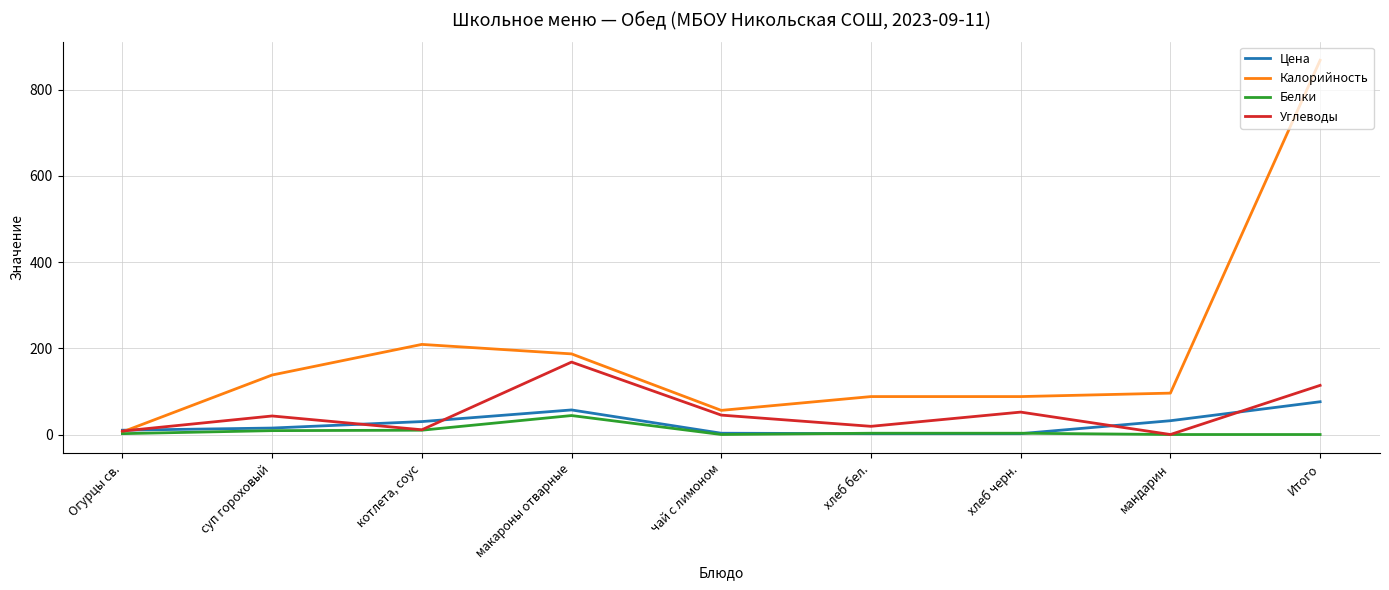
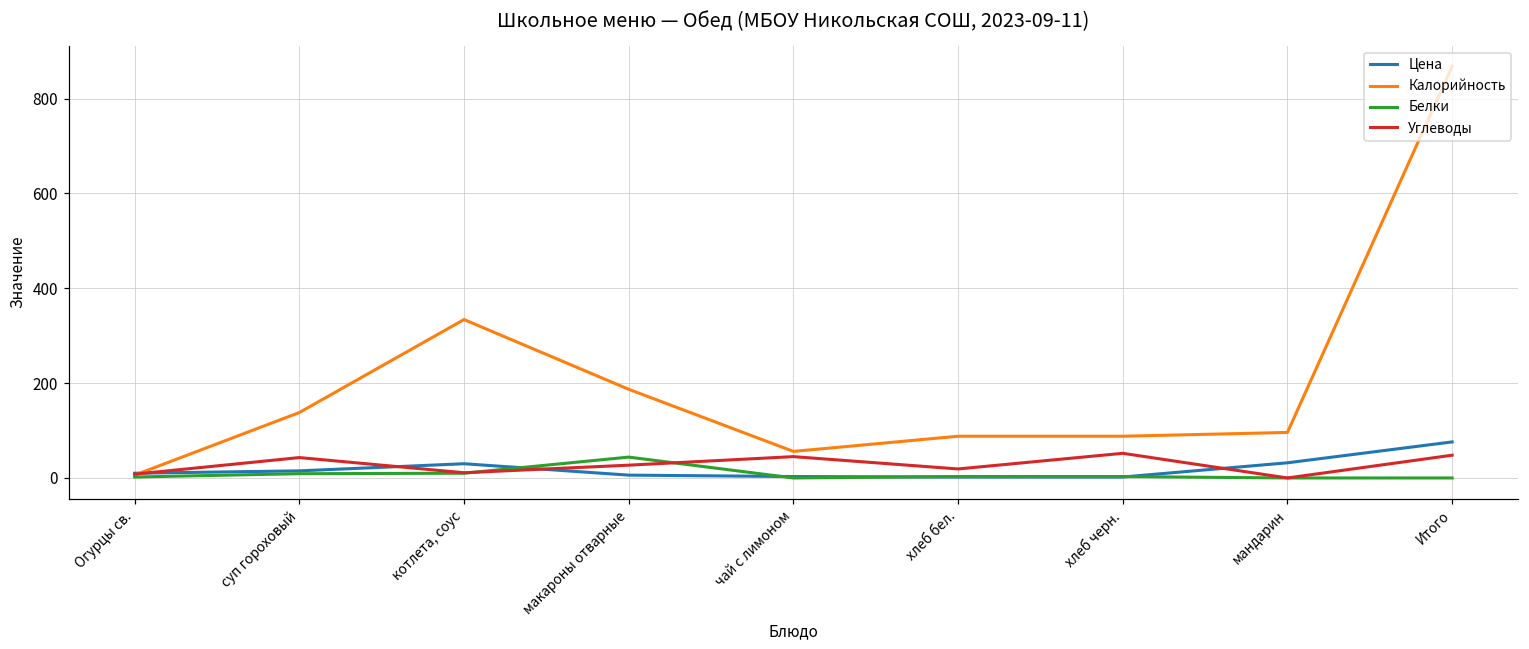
Калорийность, котлета, соус: 210 -> 330
Цена, макароны отварные: 60 -> 10
Углеводы, макароны отварные: 170 -> 30
Углеводы, Итого: 110 -> 50
